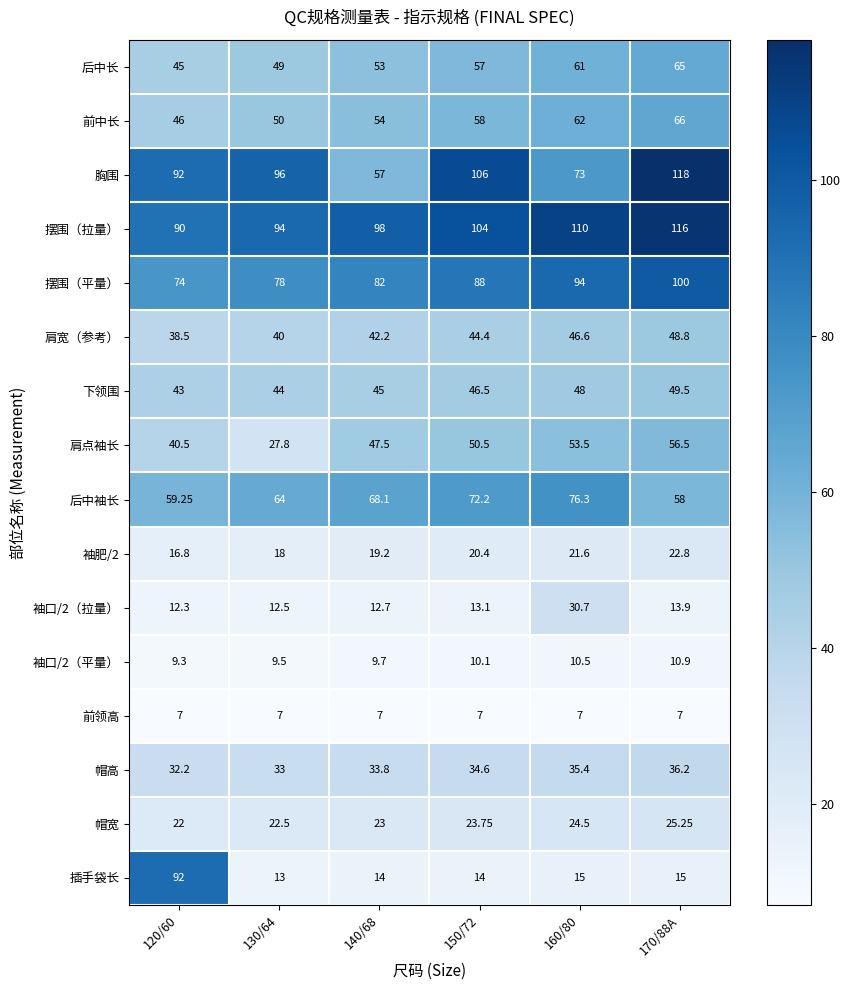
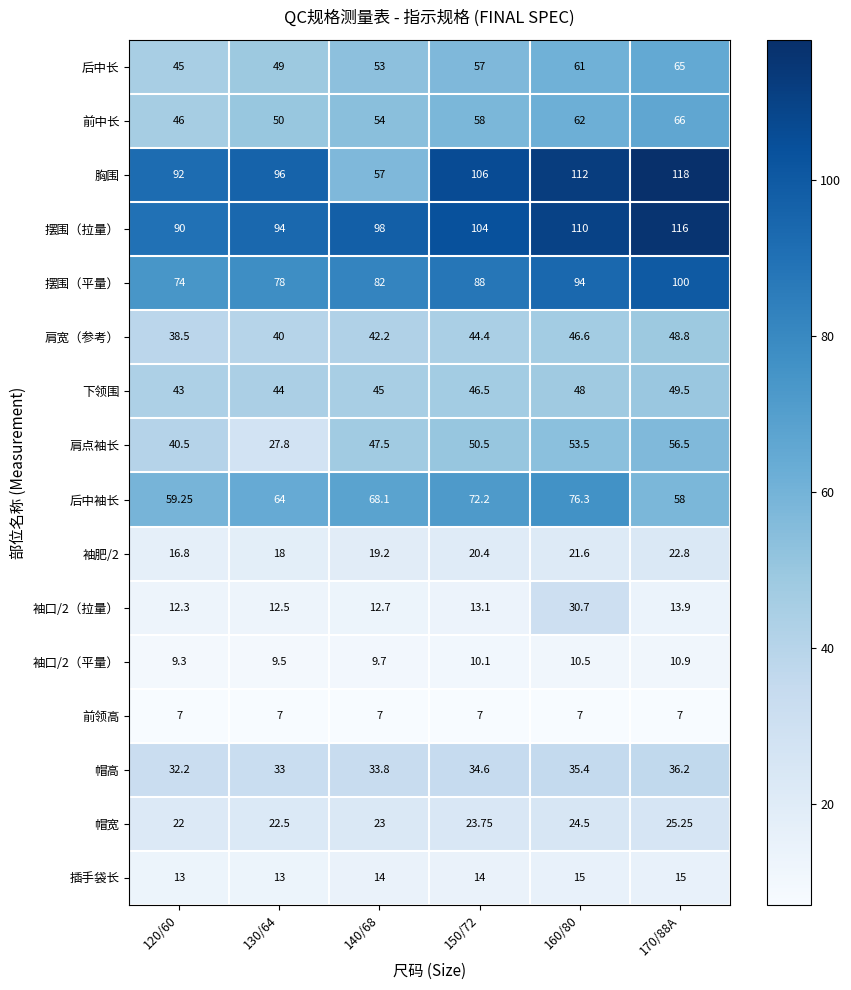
胸围, 160/80: 73 -> 112
插手袋长, 120/60: 92 -> 13
